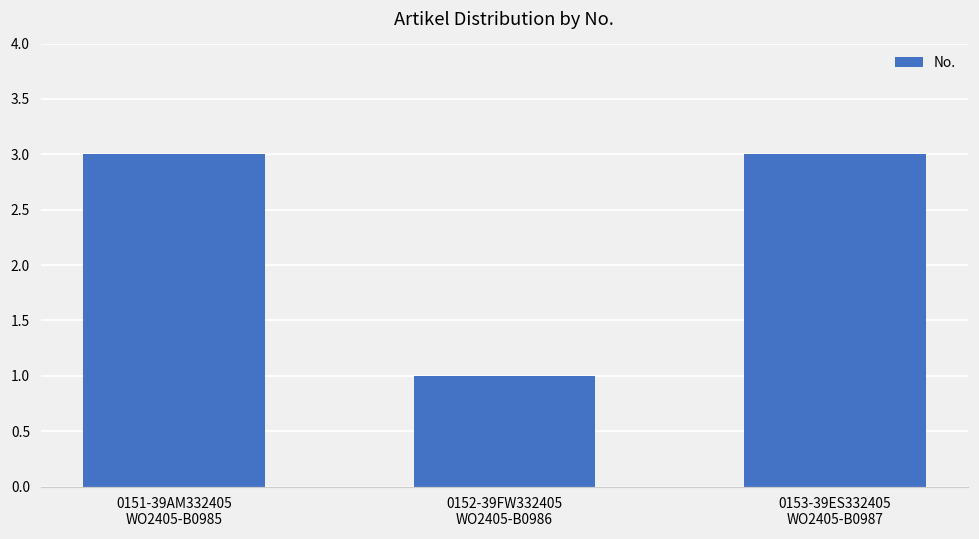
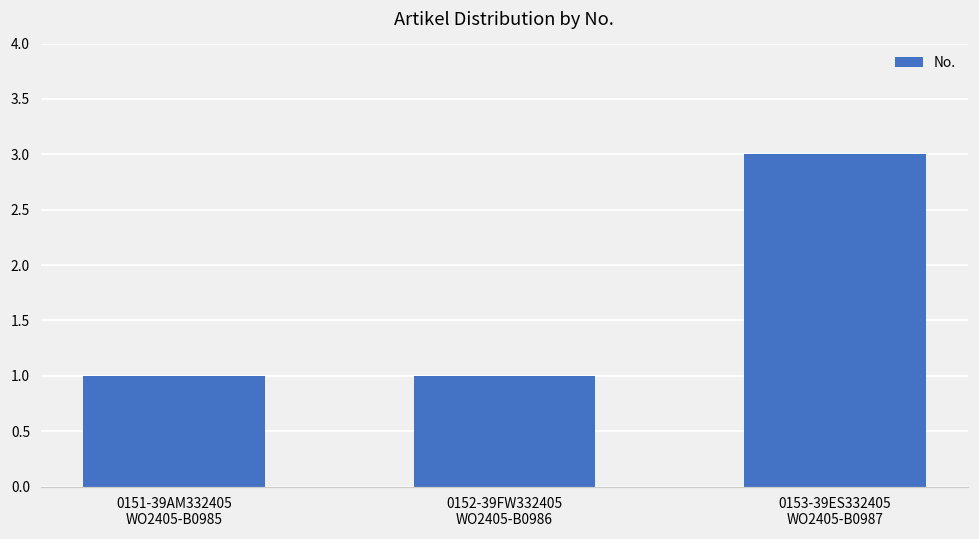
0151-39AM332405 WO2405-B0985: 3 -> 1
